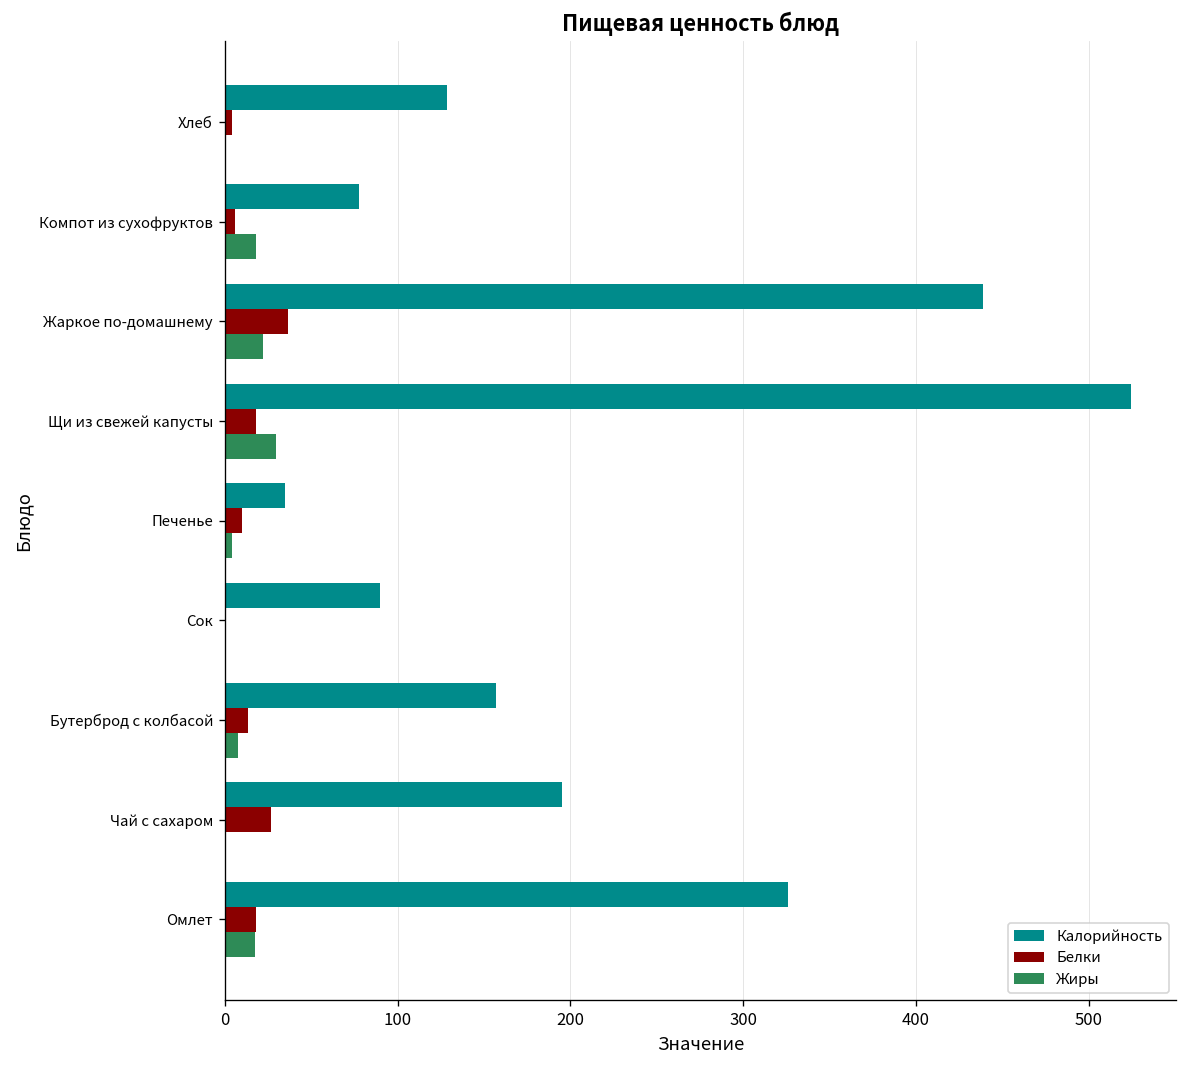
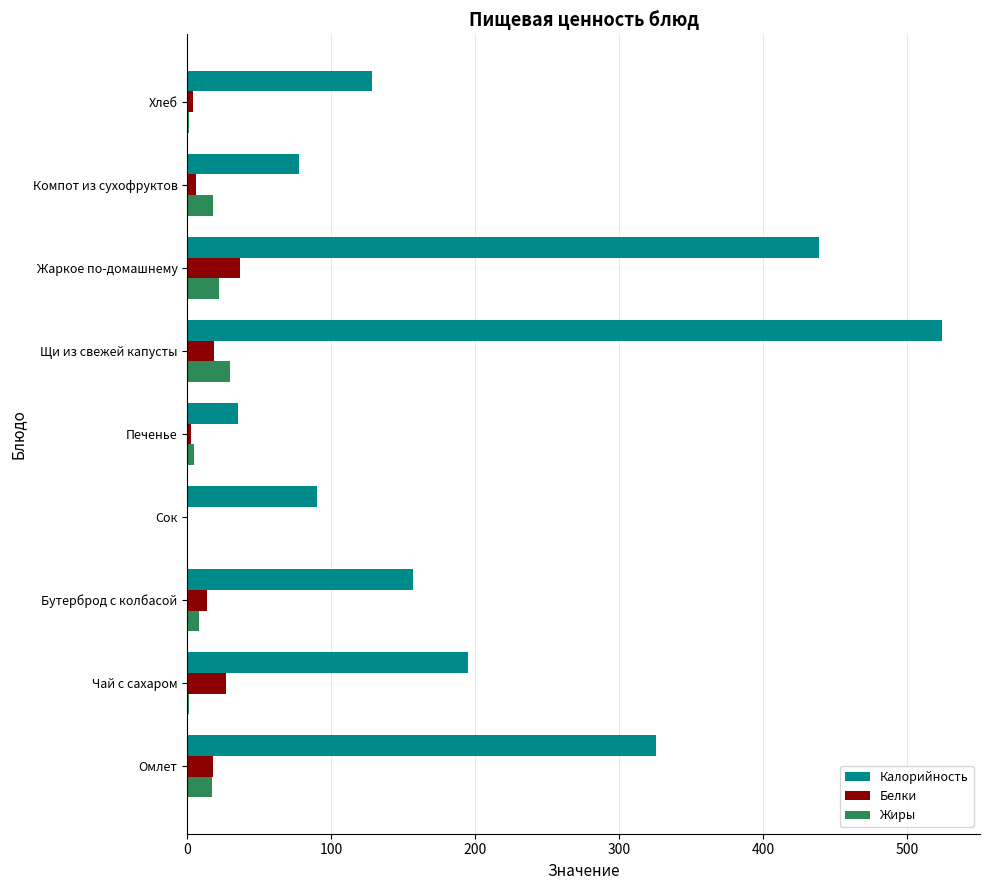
Белки, Печенье: 10 -> 3
